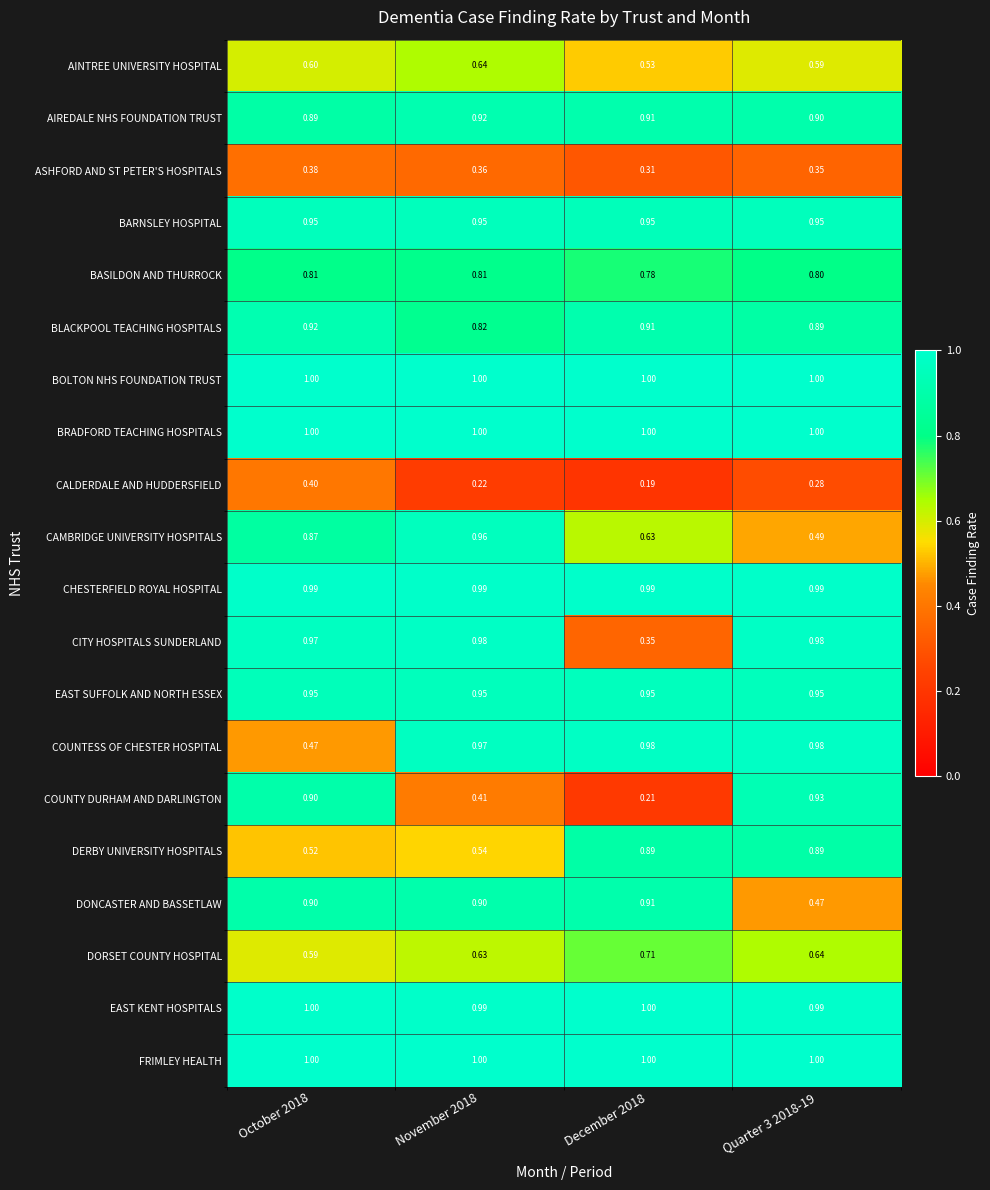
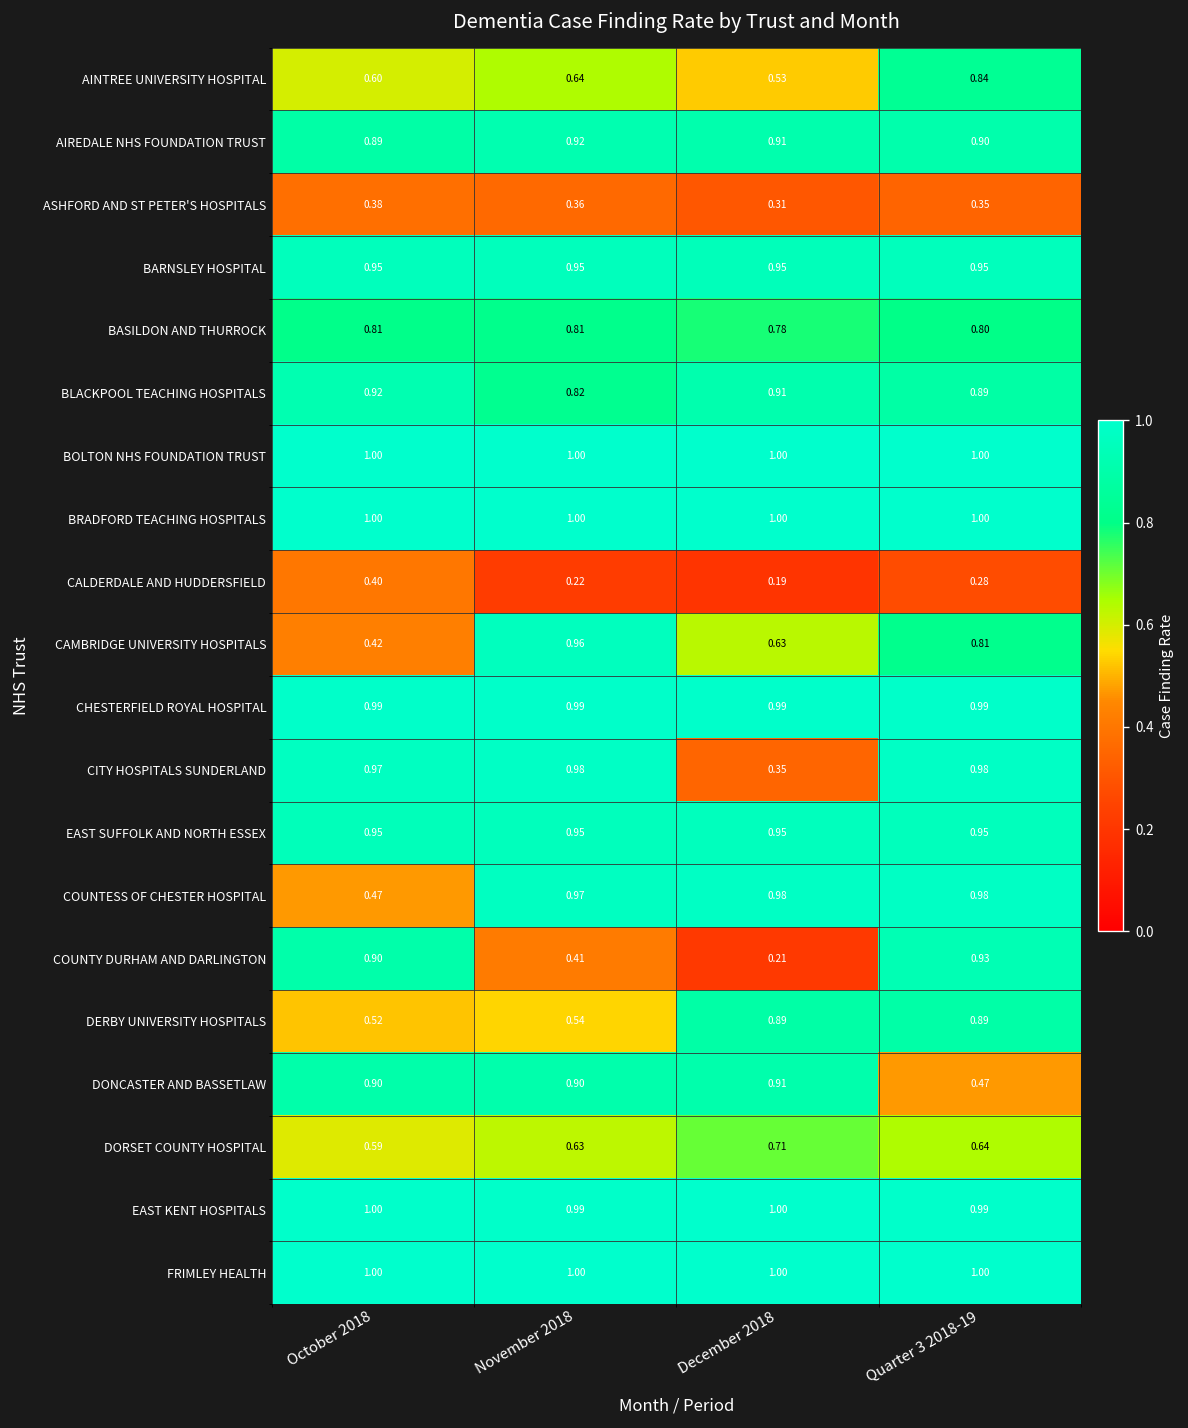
AINTREE UNIVERSITY HOSPITAL, Quarter 3 2018-19: 0.59 -> 0.84
CAMBRIDGE UNIVERSITY HOSPITALS, October 2018: 0.87 -> 0.42
CAMBRIDGE UNIVERSITY HOSPITALS, Quarter 3 2018-19: 0.49 -> 0.81
